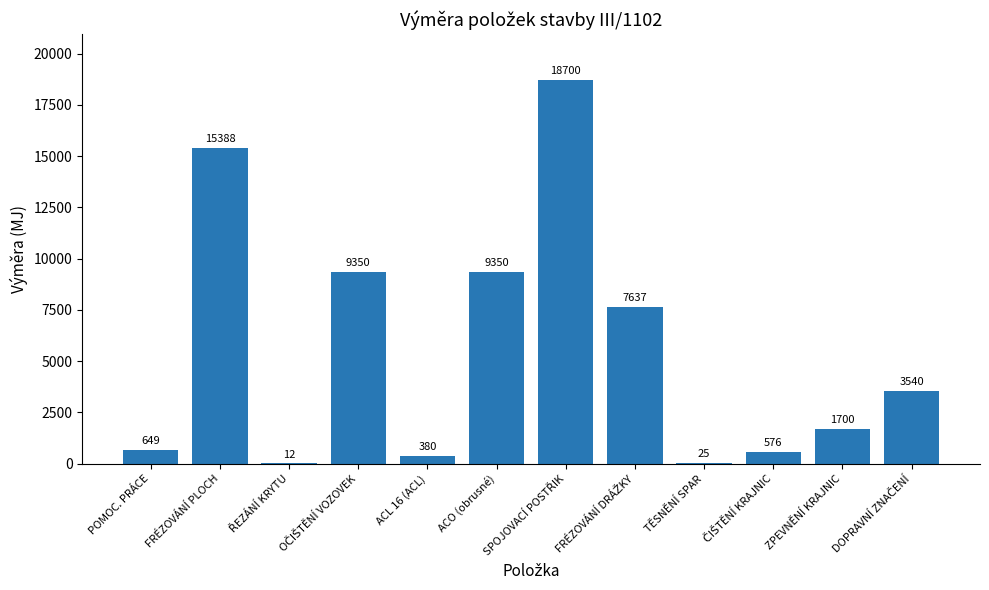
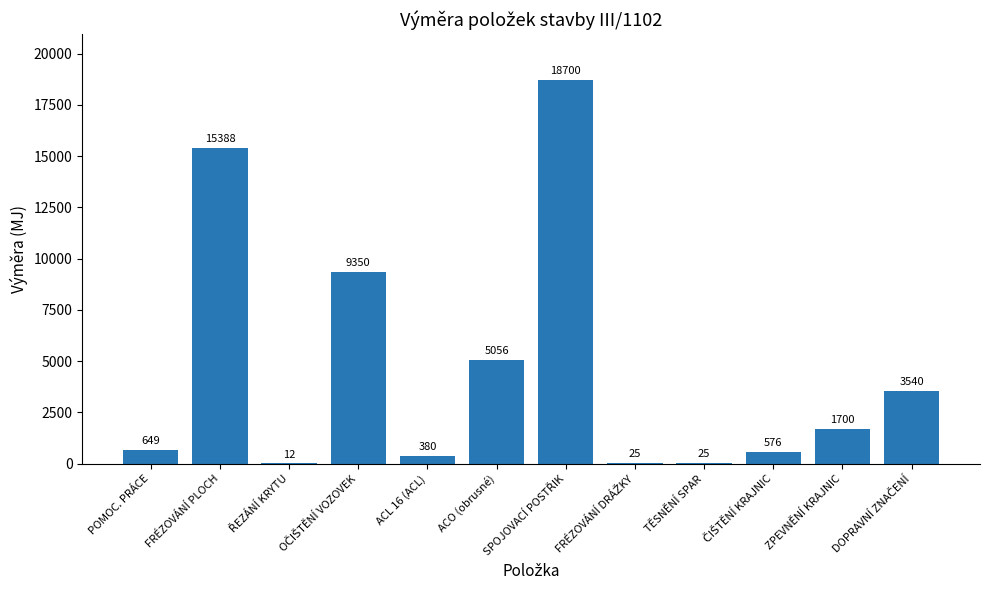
ACO (obrusné): 9350 -> 5056
FRÉZOVÁNÍ DRÁŽKY: 7637 -> 25
